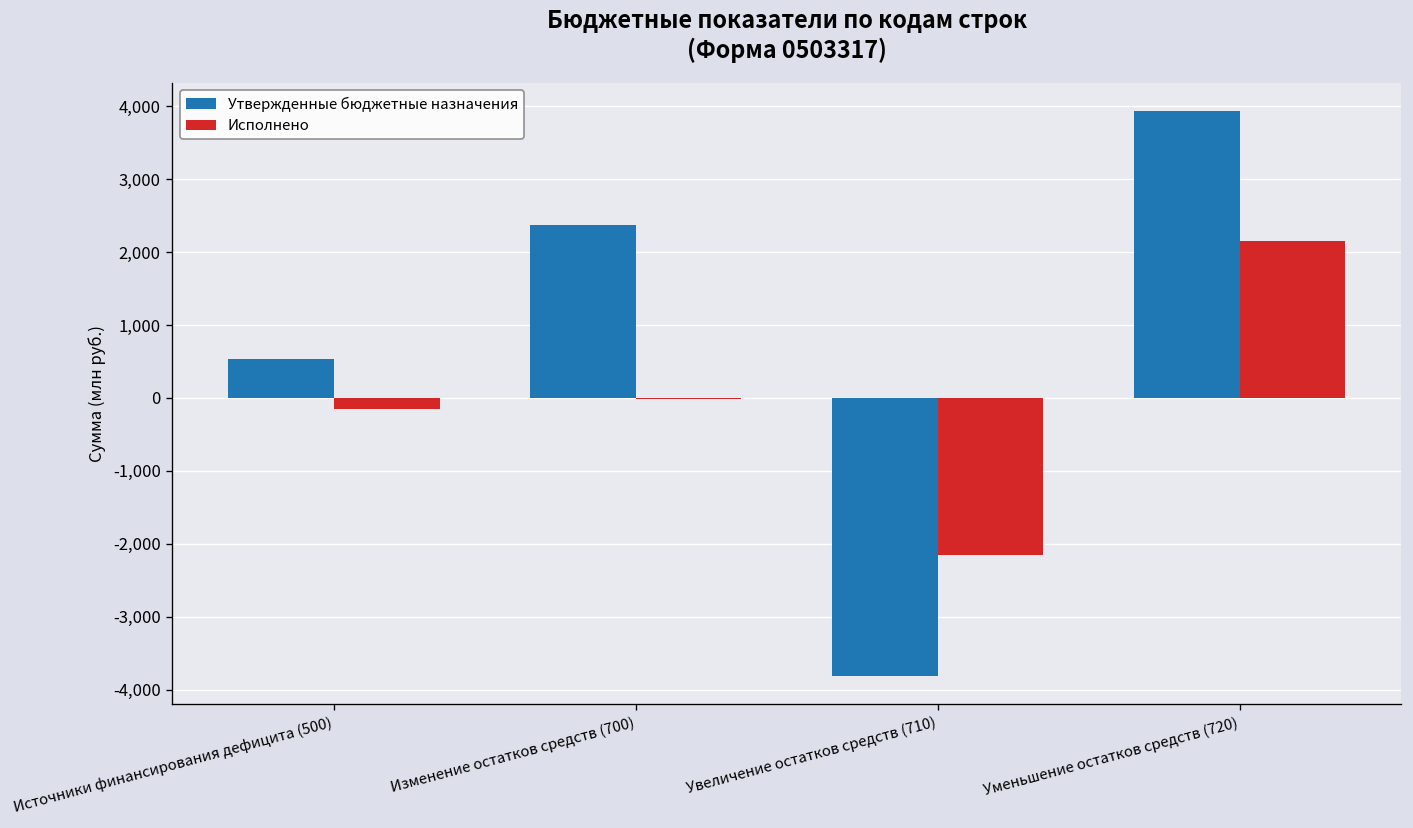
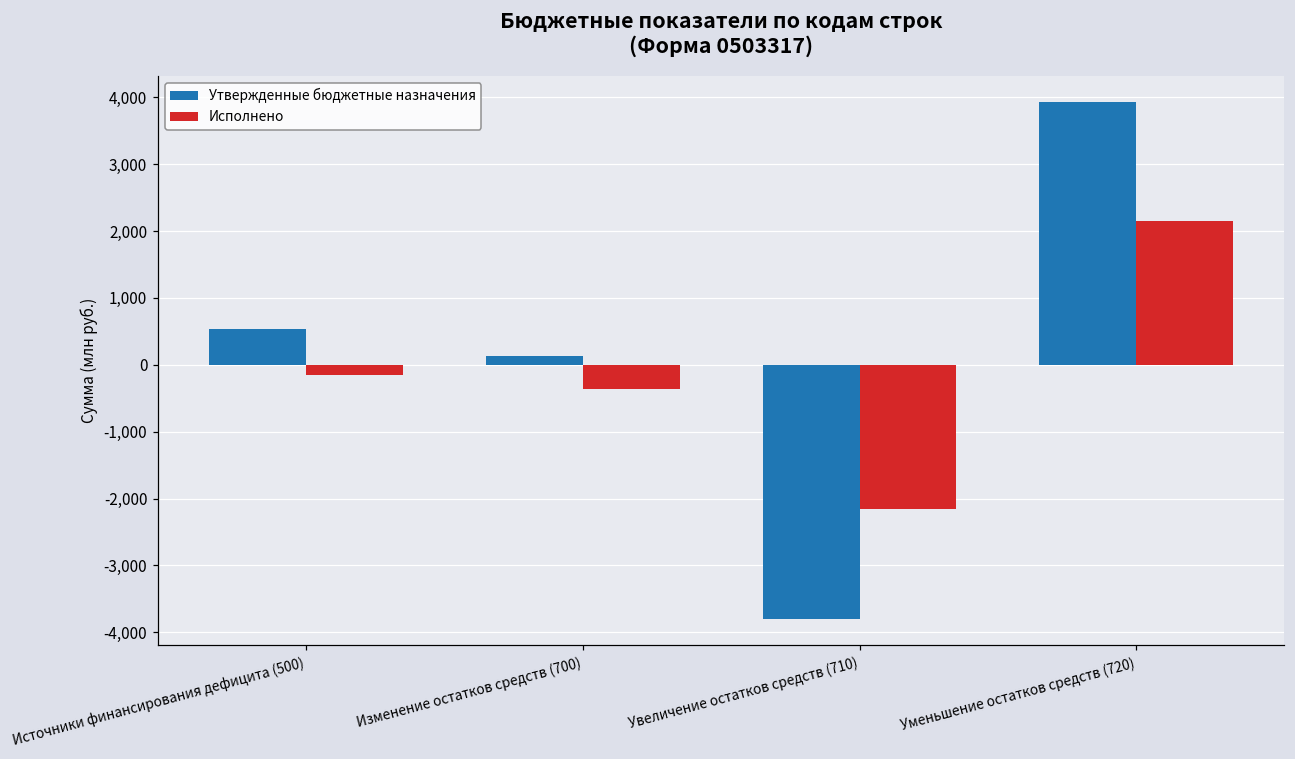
Утвержденные бюджетные назначения, Изменение остатков средств (700): 2,400 -> 100
Исполнено, Изменение остатков средств (700): 0 -> -400
